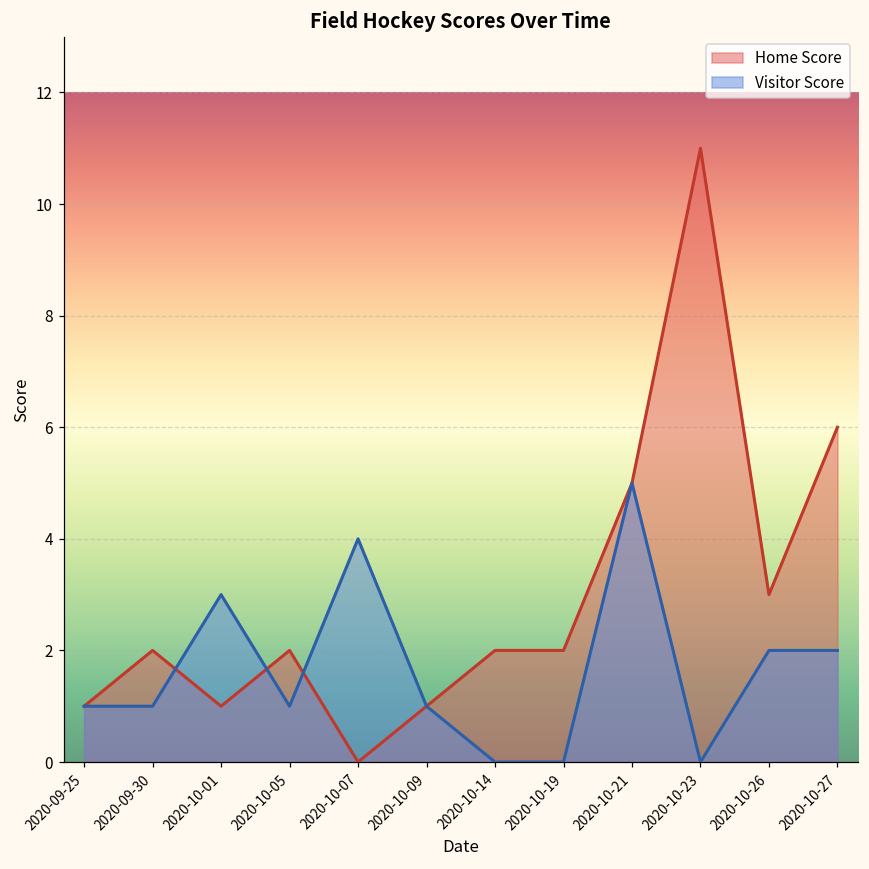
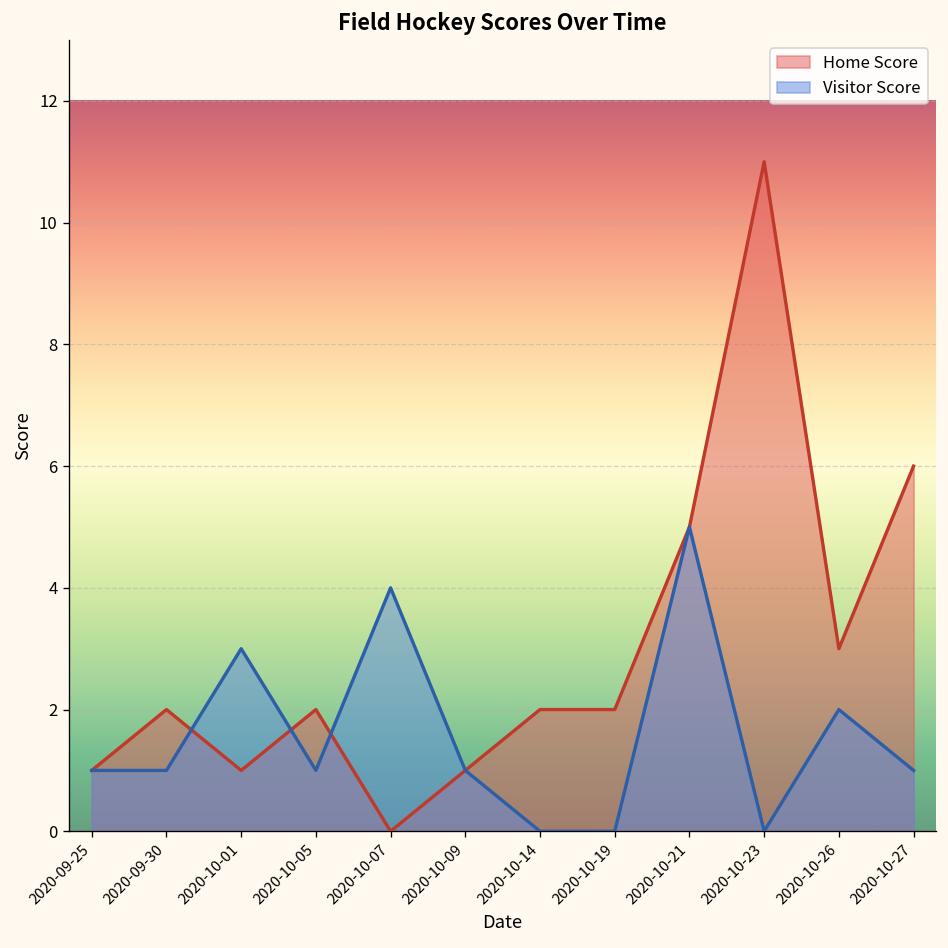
Visitor Score, 2020-10-27: 2 -> 1
